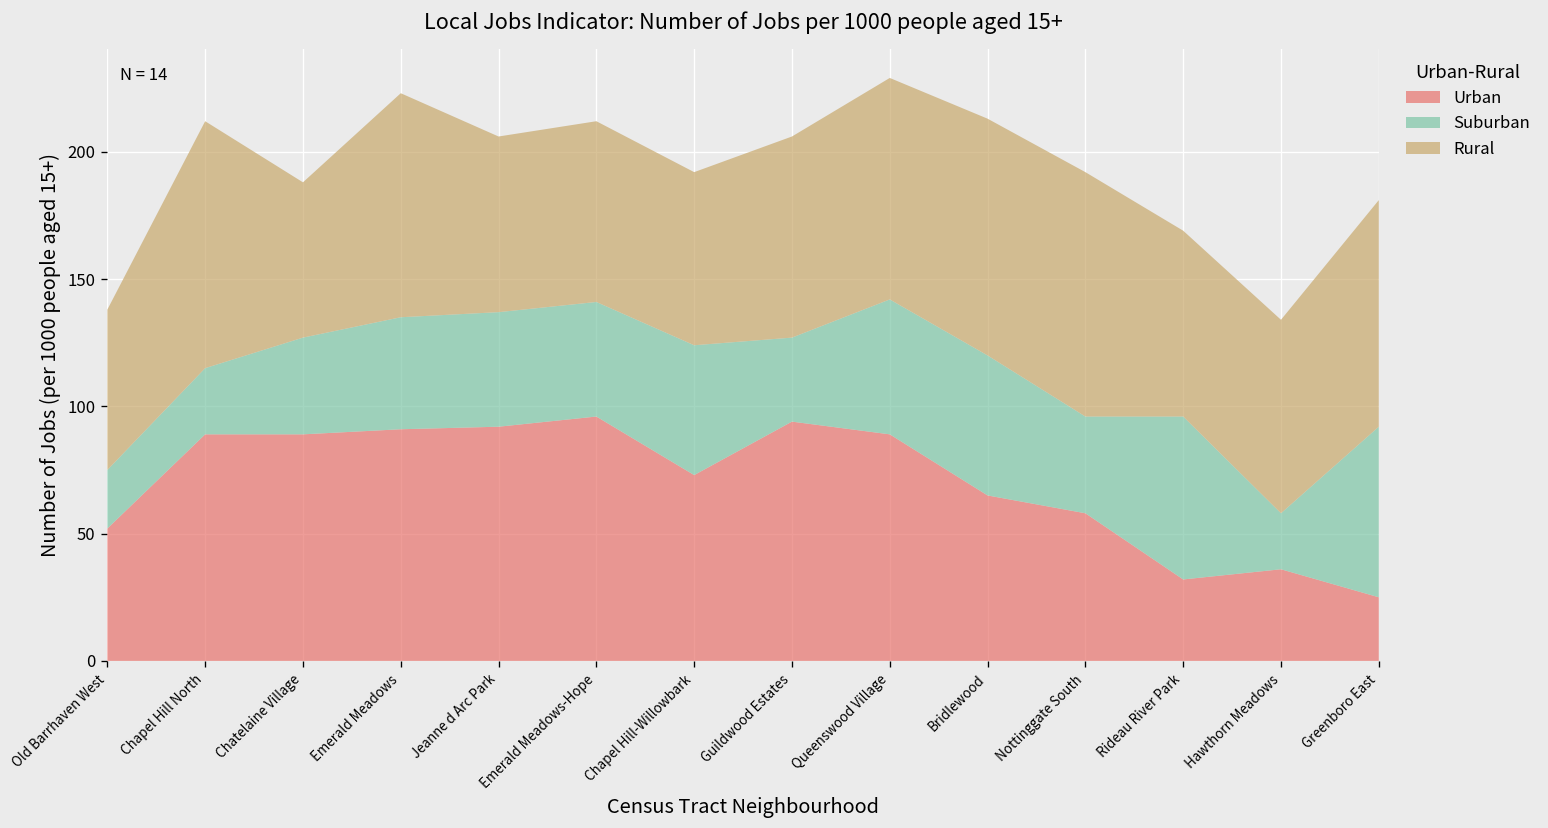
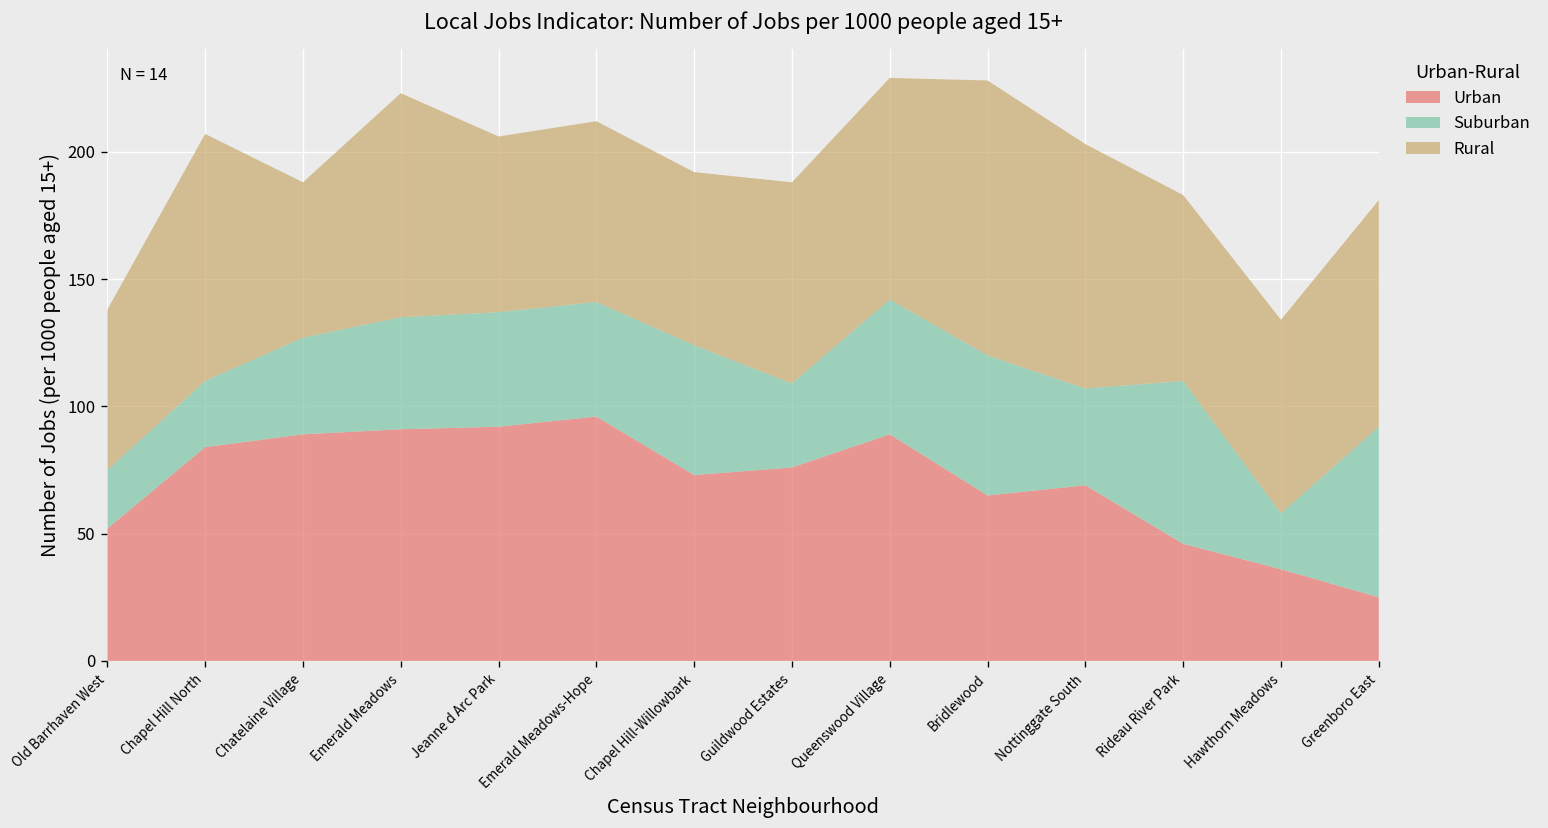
Urban, Chapel Hill North: 89 -> 84
Urban, Guildwood Estates: 94 -> 76
Rural, Bridlewood: 93 -> 108
Urban, Nottinggate South: 58 -> 69
Urban, Rideau River Park: 32 -> 46
